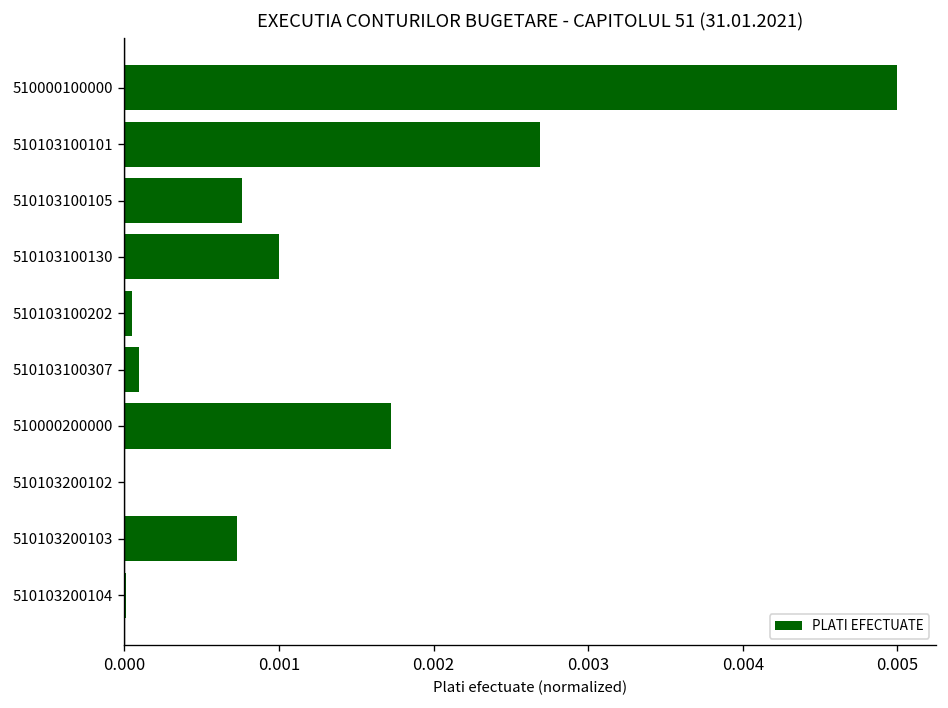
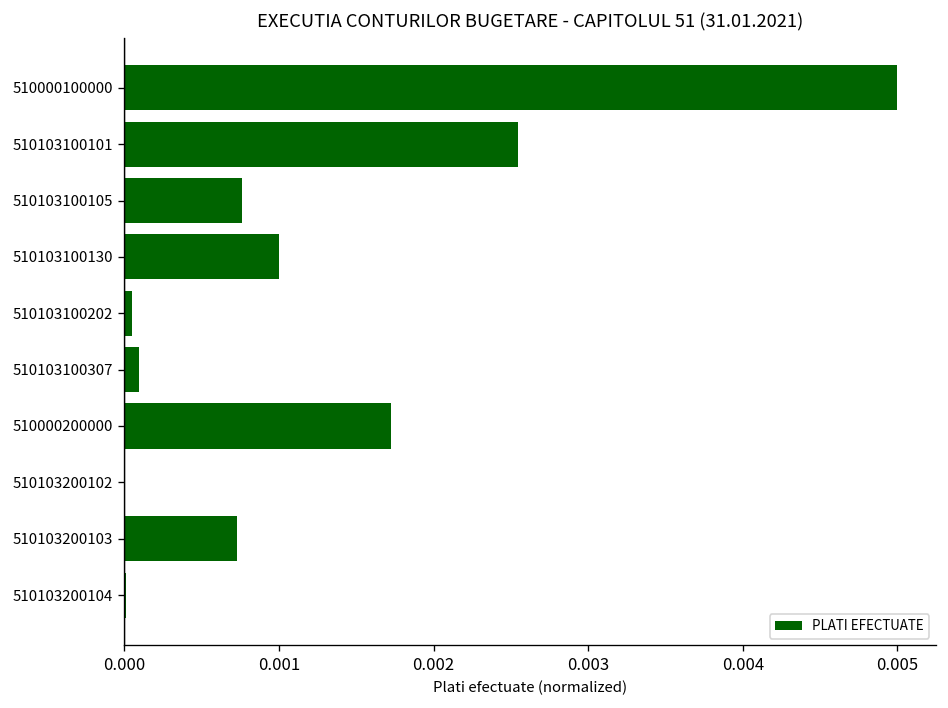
510103100101: 0.00269 -> 0.00254
